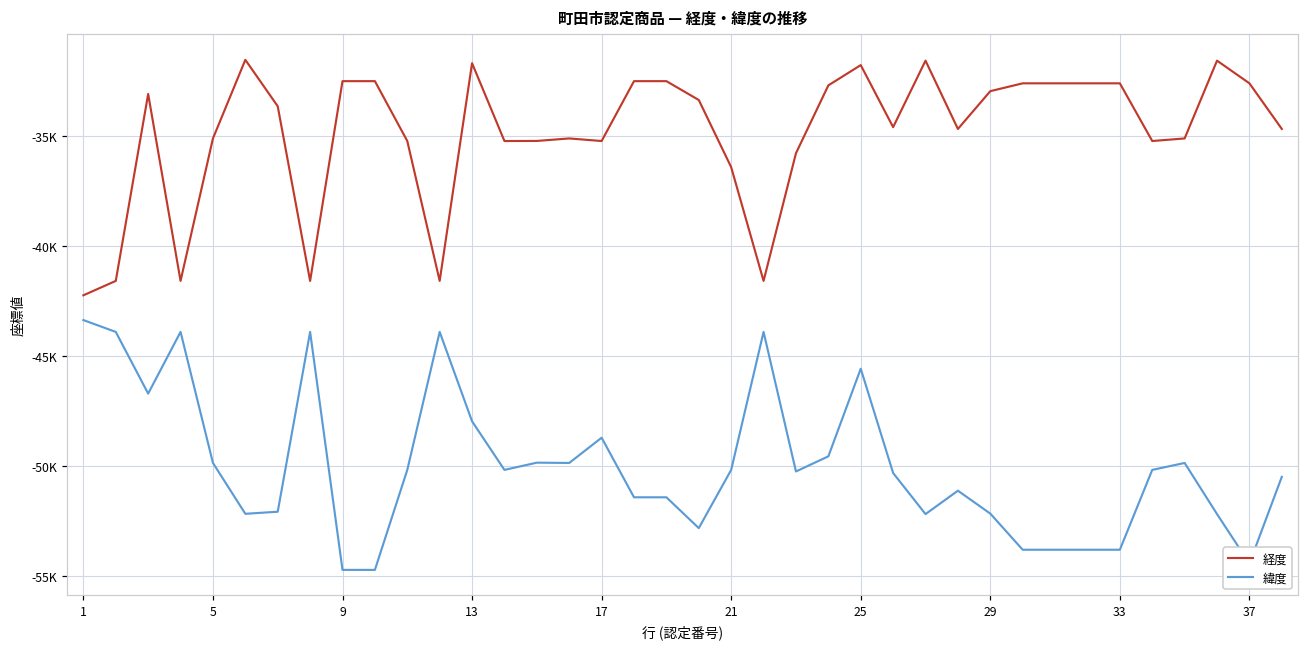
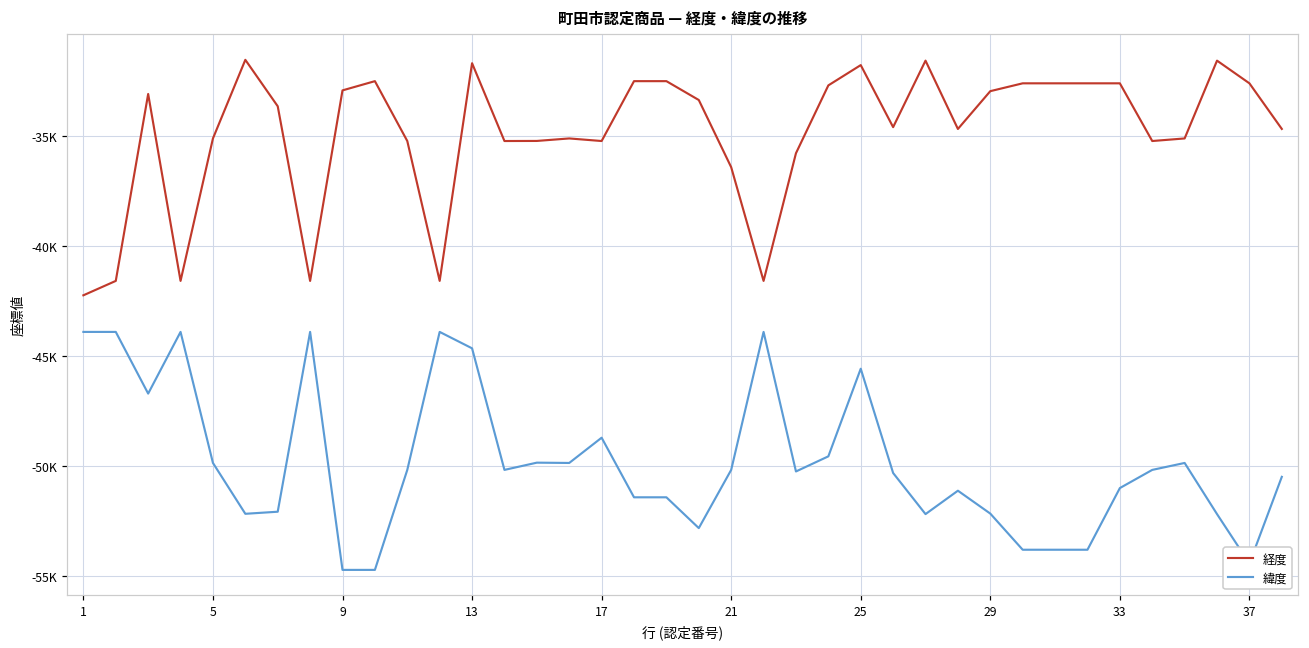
緯度, 1: -43400 -> -43900
経度, 9: -32500 -> -32900
緯度, 13: -48000 -> -44700
緯度, 33: -53800 -> -51000
